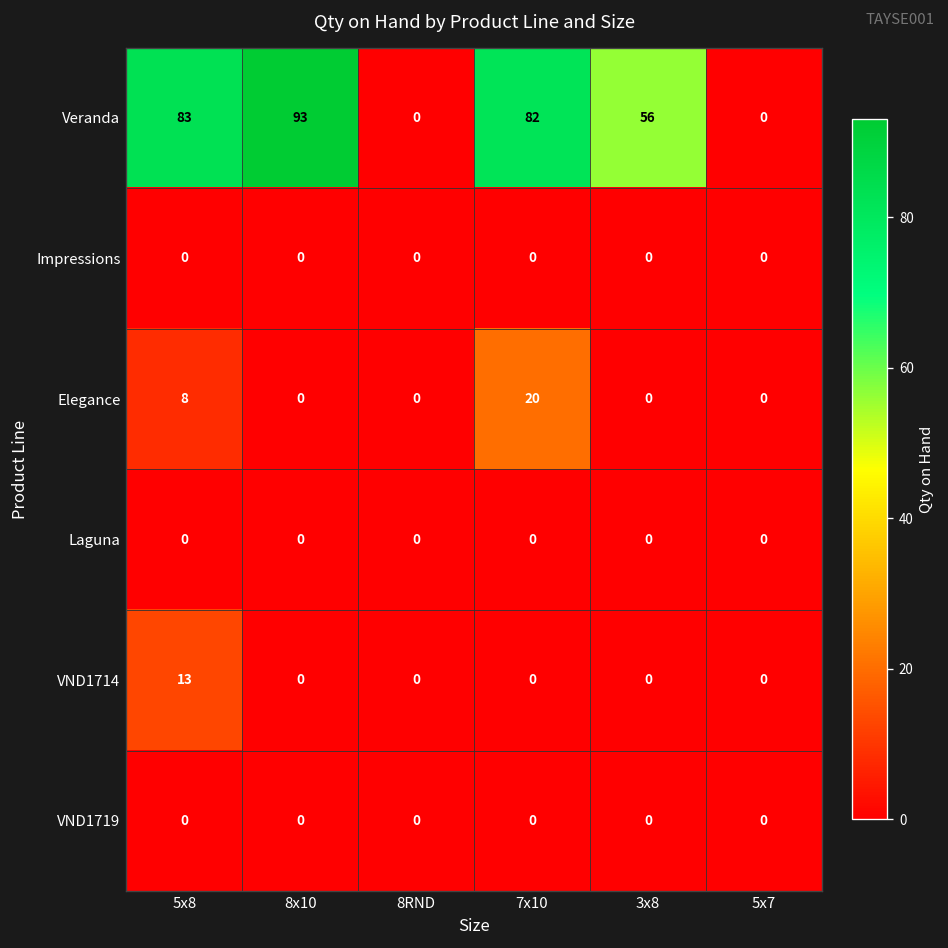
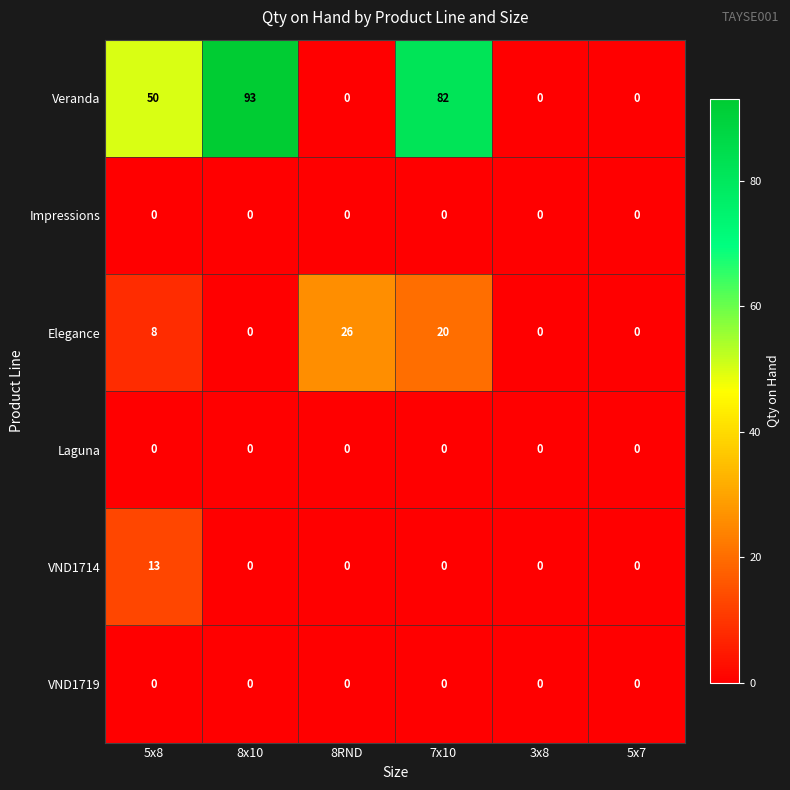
Veranda, 5x8: 83 -> 50
Veranda, 3x8: 56 -> 0
Elegance, 8RND: 0 -> 26
